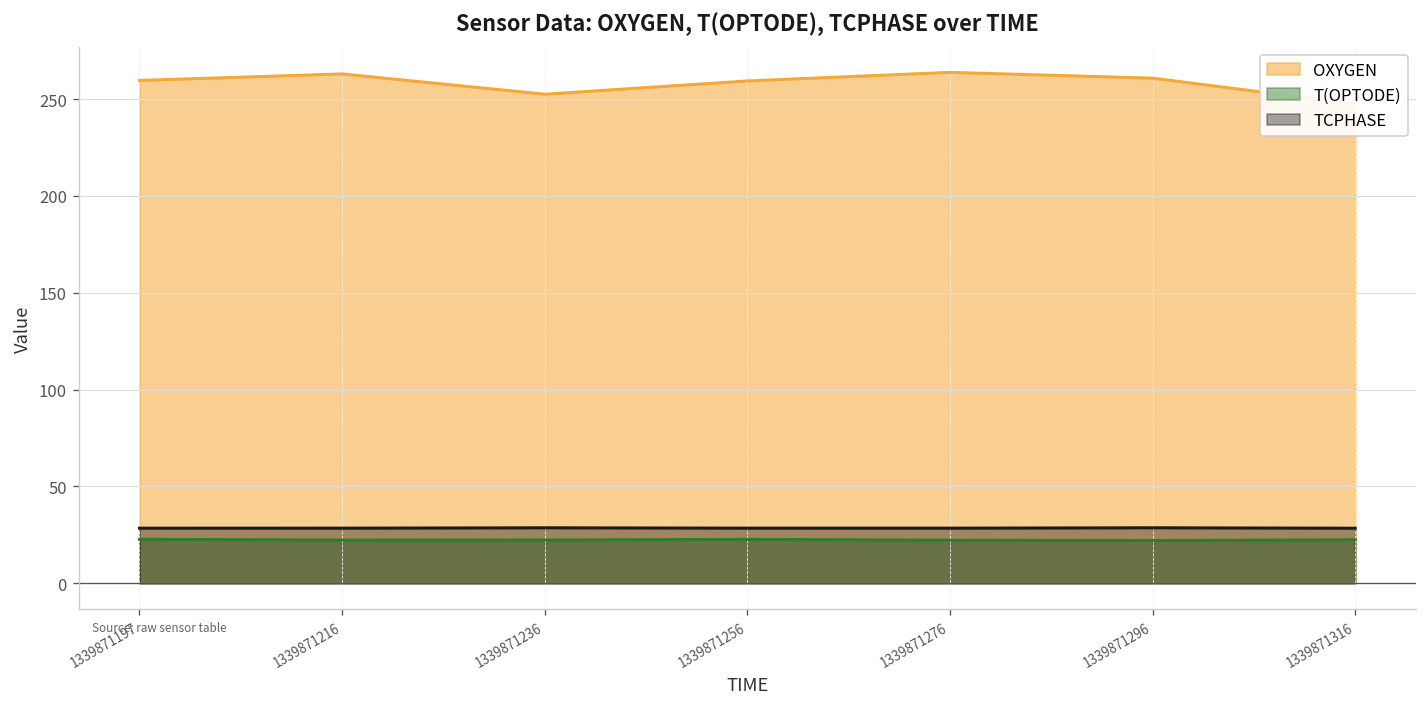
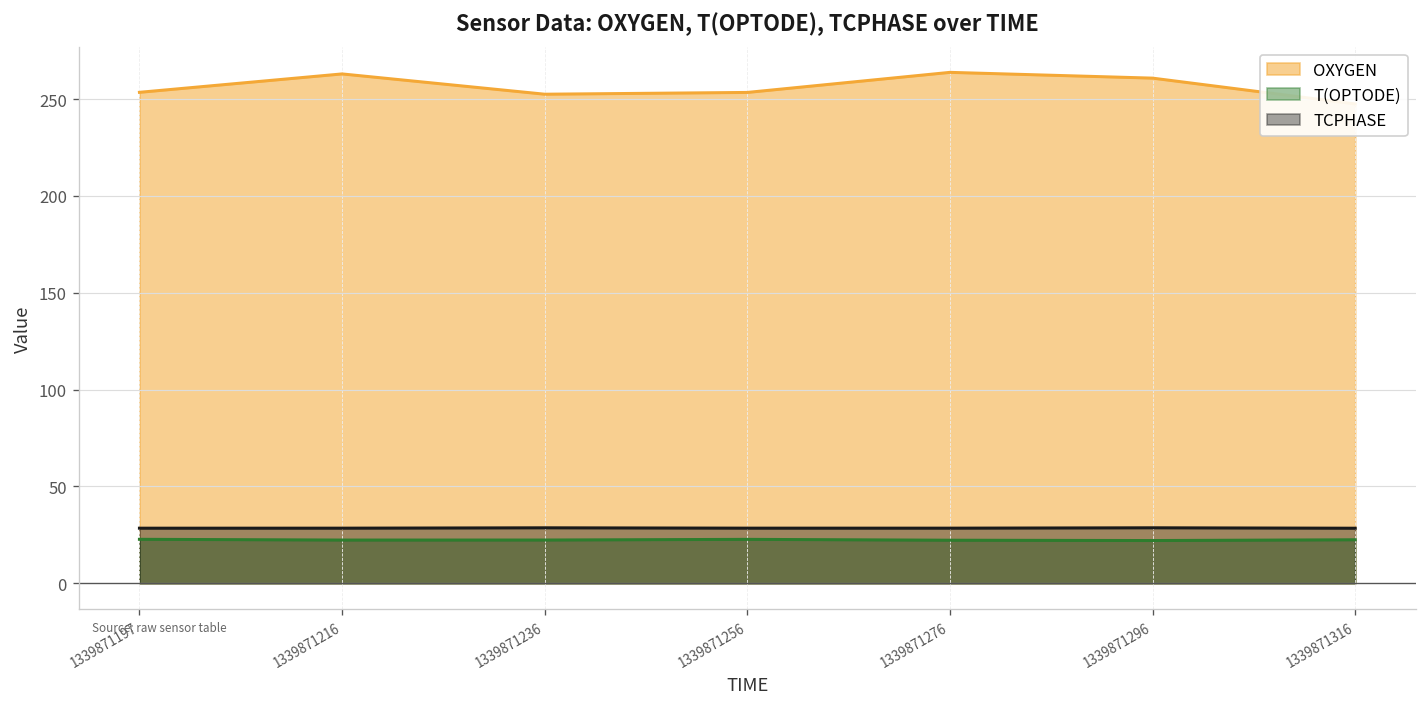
OXYGEN, 1339871197: 260 -> 253
OXYGEN, 1339871256: 259 -> 253
